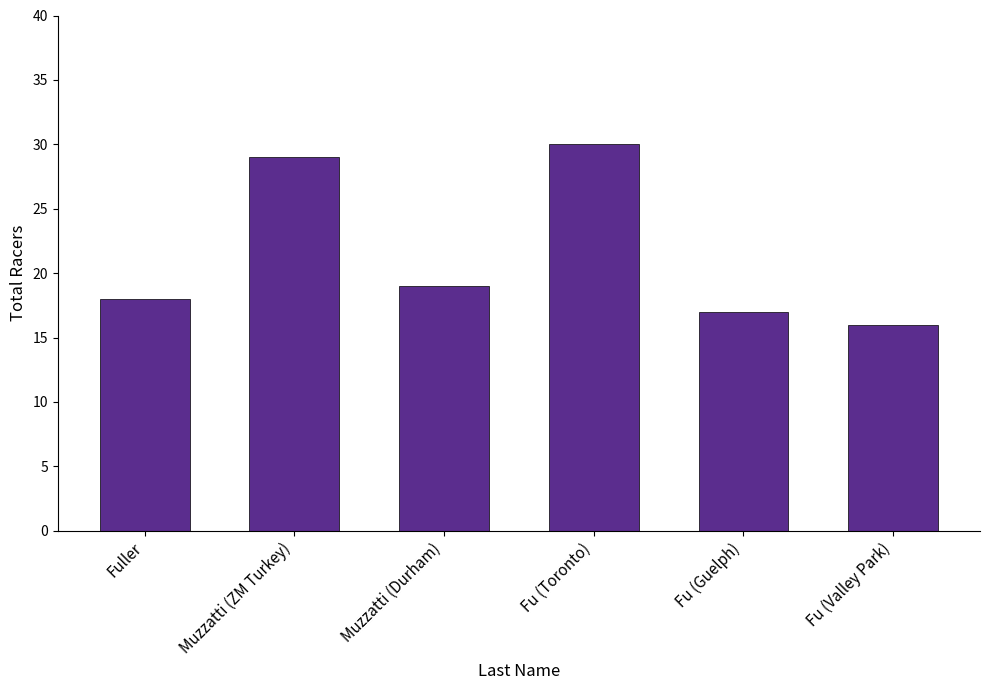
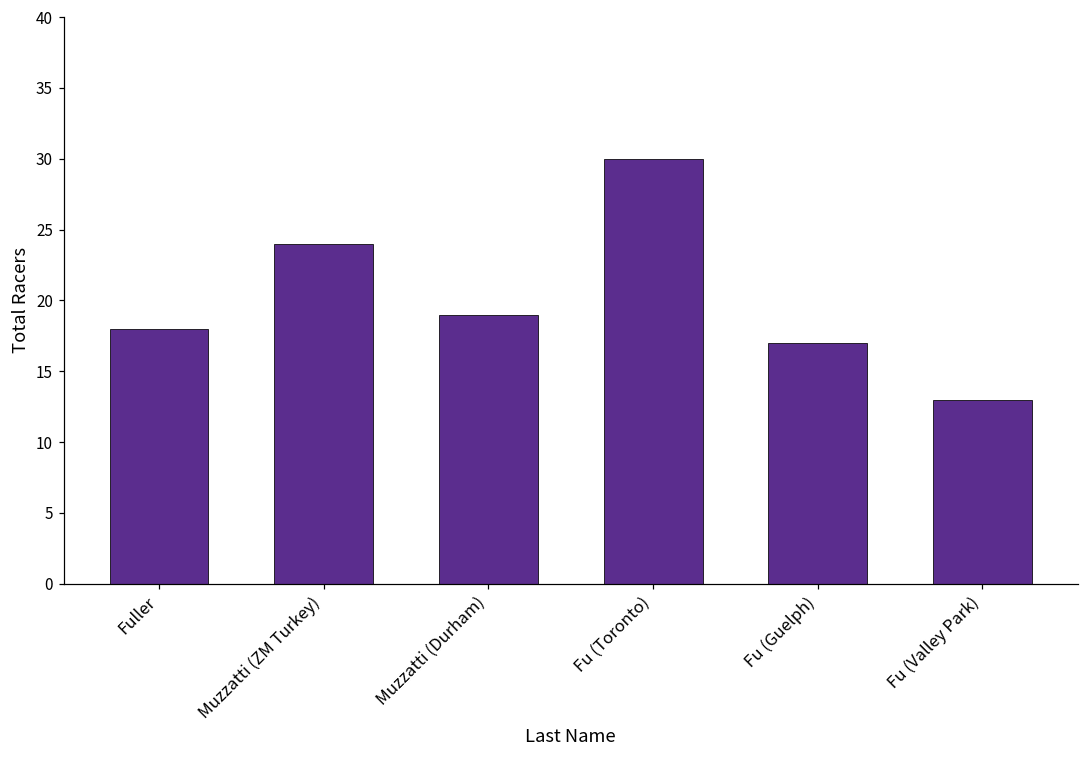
Muzzatti (ZM Turkey): 29 -> 24
Fu (Valley Park): 16 -> 13
